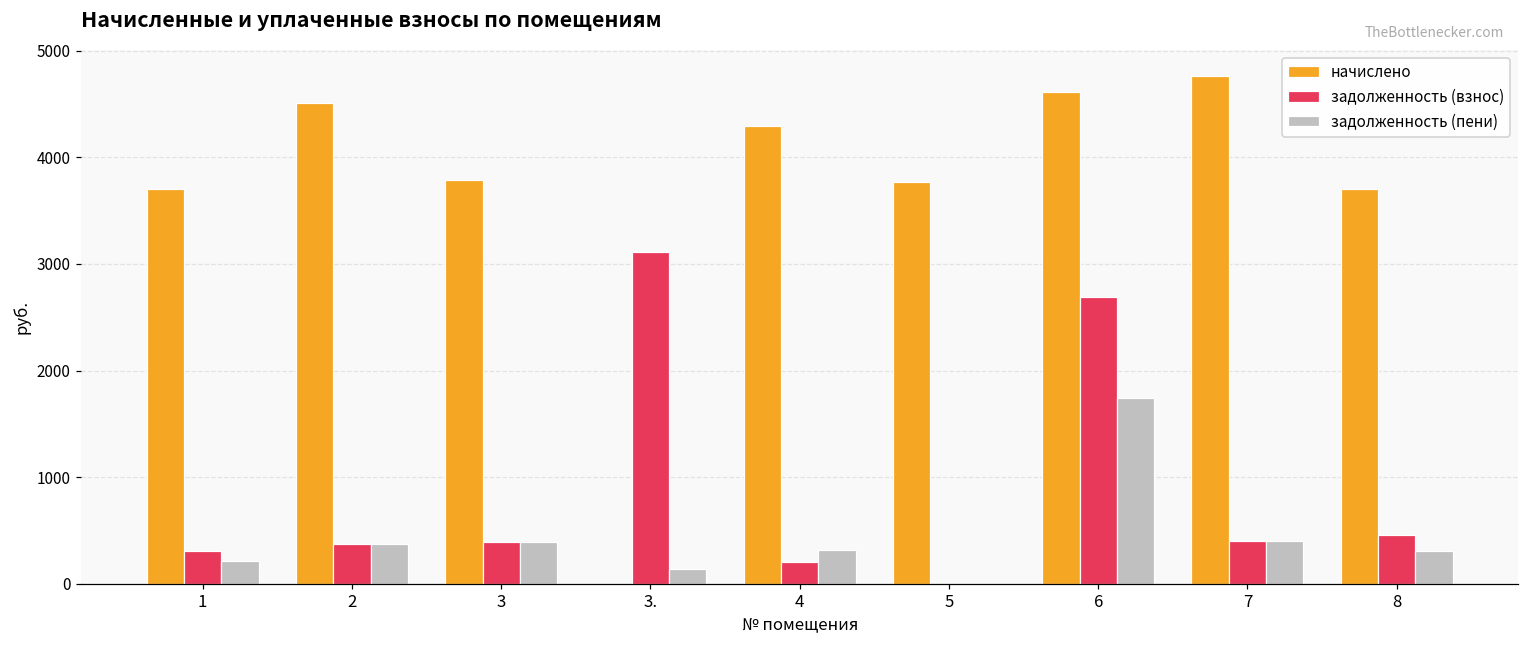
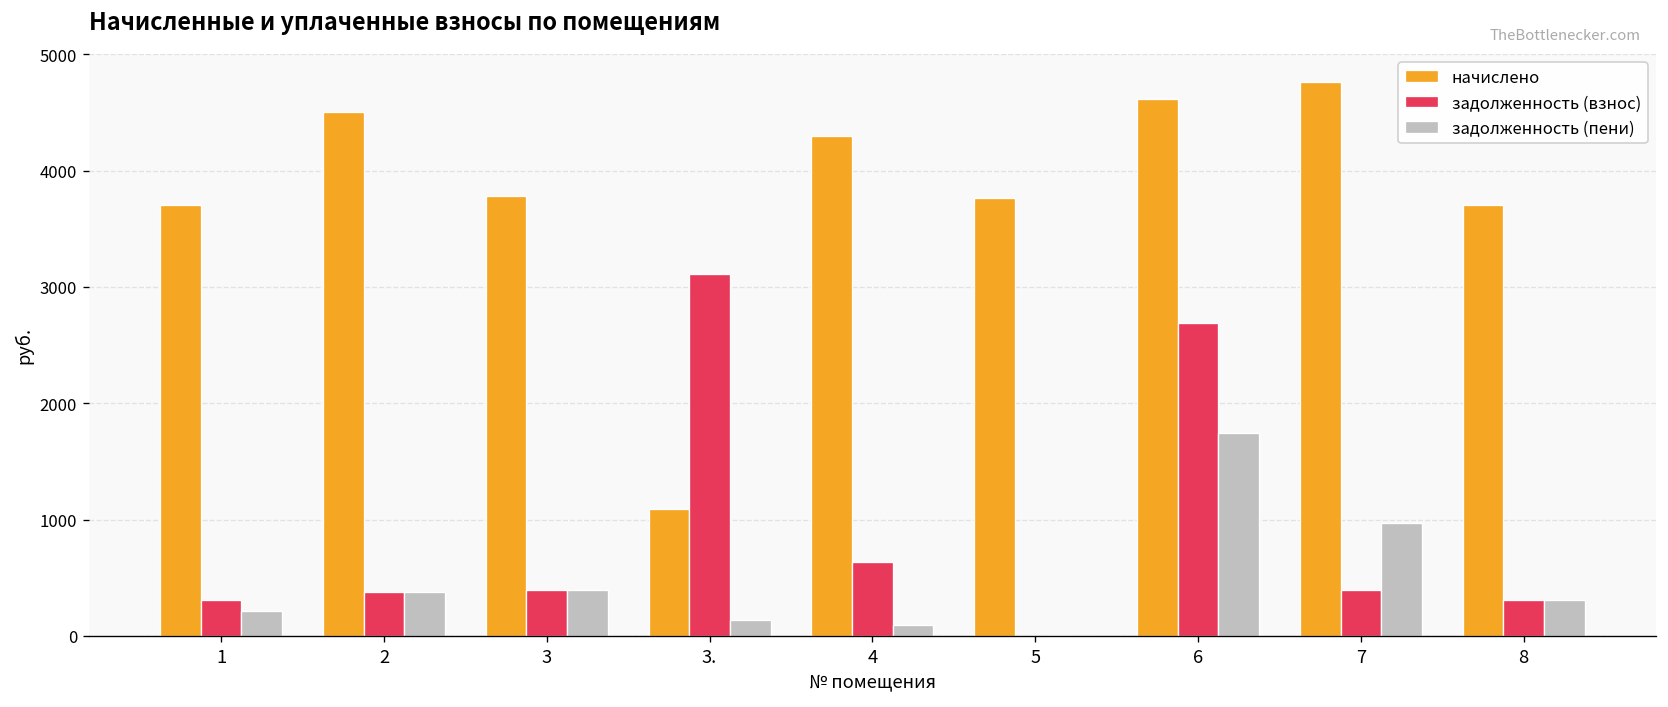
начислено, 3.: 0 -> 1100
задолженность (взнос), 4: 200 -> 600
задолженность (пени), 4: 300 -> 100
задолженность (пени), 7: 400 -> 1000
задолженность (взнос), 8: 500 -> 300
